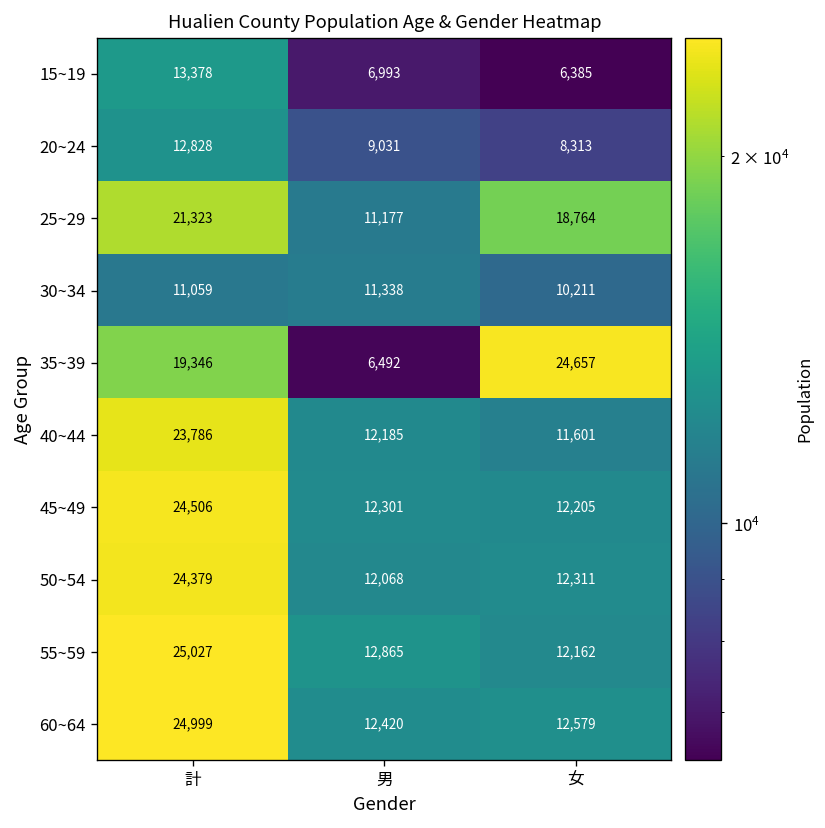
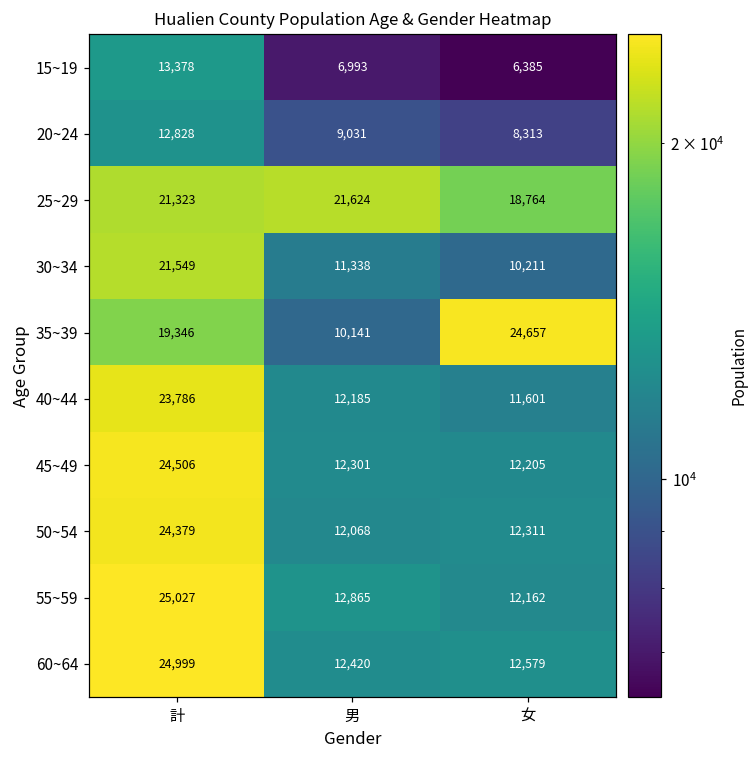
25~29, 男: 11,177 -> 21,624
30~34, 計: 11,059 -> 21,549
35~39, 男: 6,492 -> 10,141
